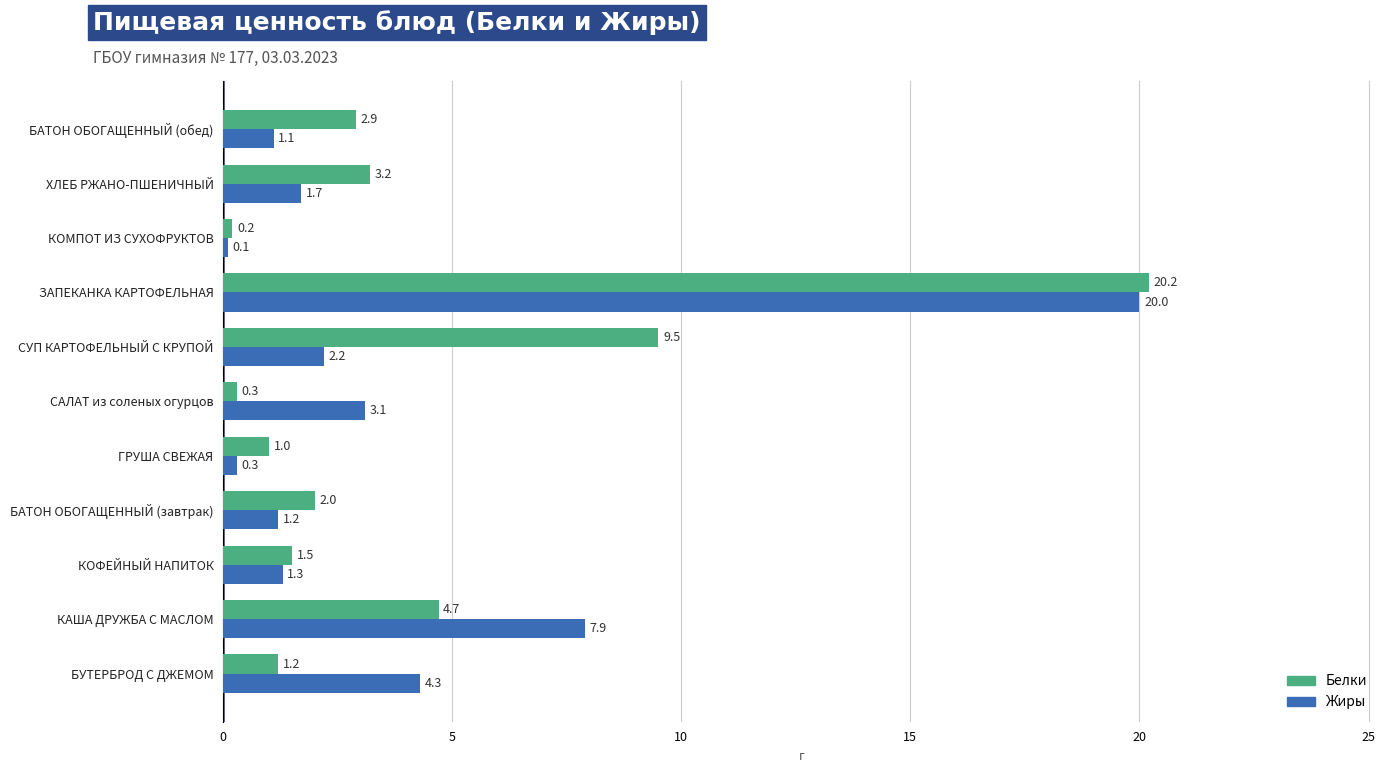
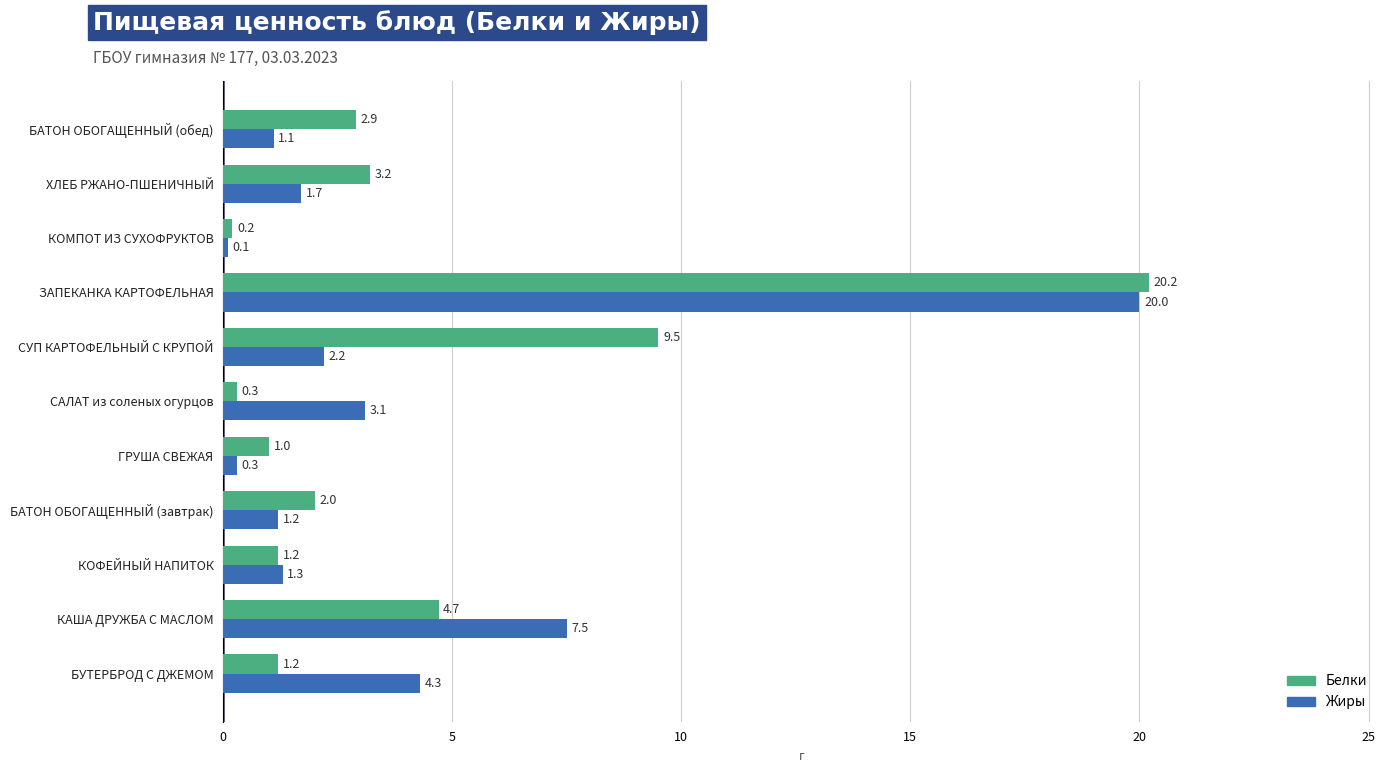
Белки, КОФЕЙНЫЙ НАПИТОК: 1.5 -> 1.2
Жиры, КАША ДРУЖБА С МАСЛОМ: 7.9 -> 7.5
